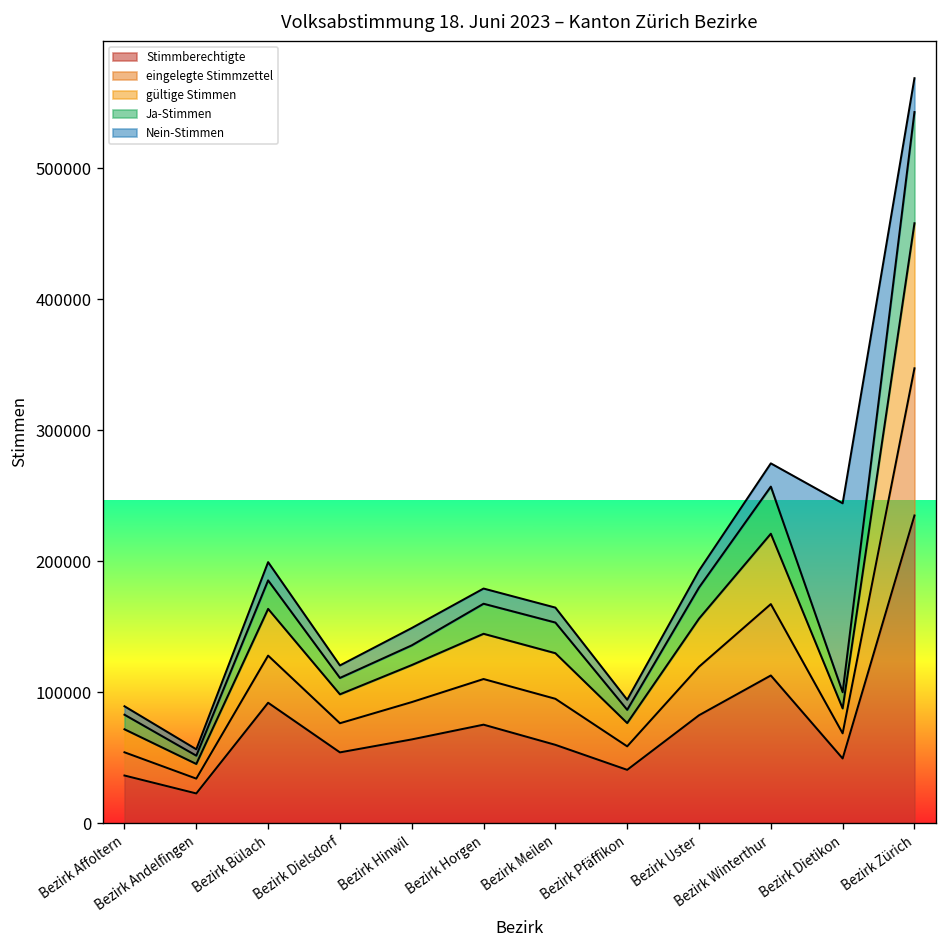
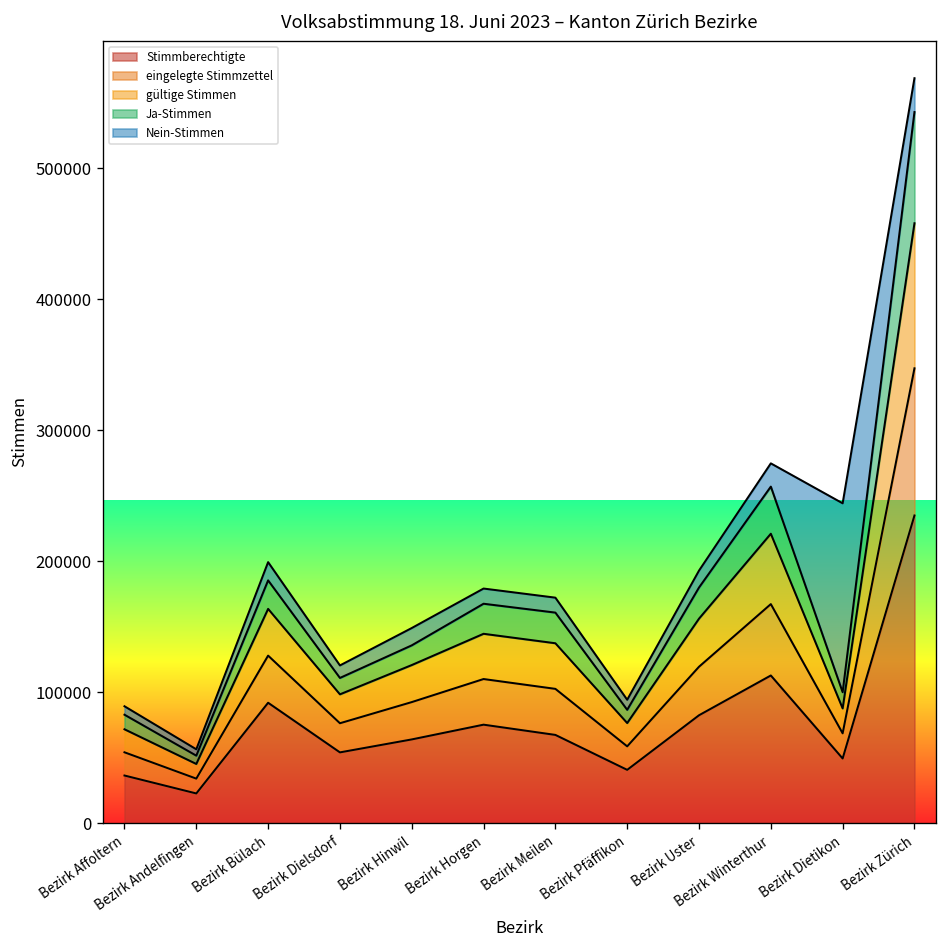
Stimmberechtigte, Bezirk Meilen: 60000 -> 67000
